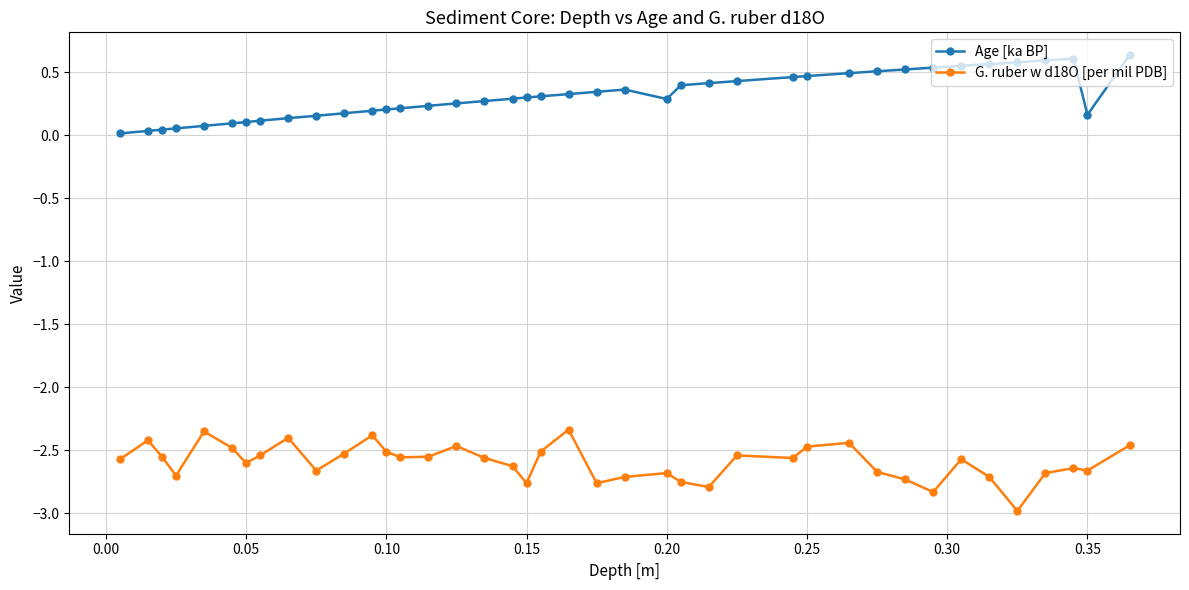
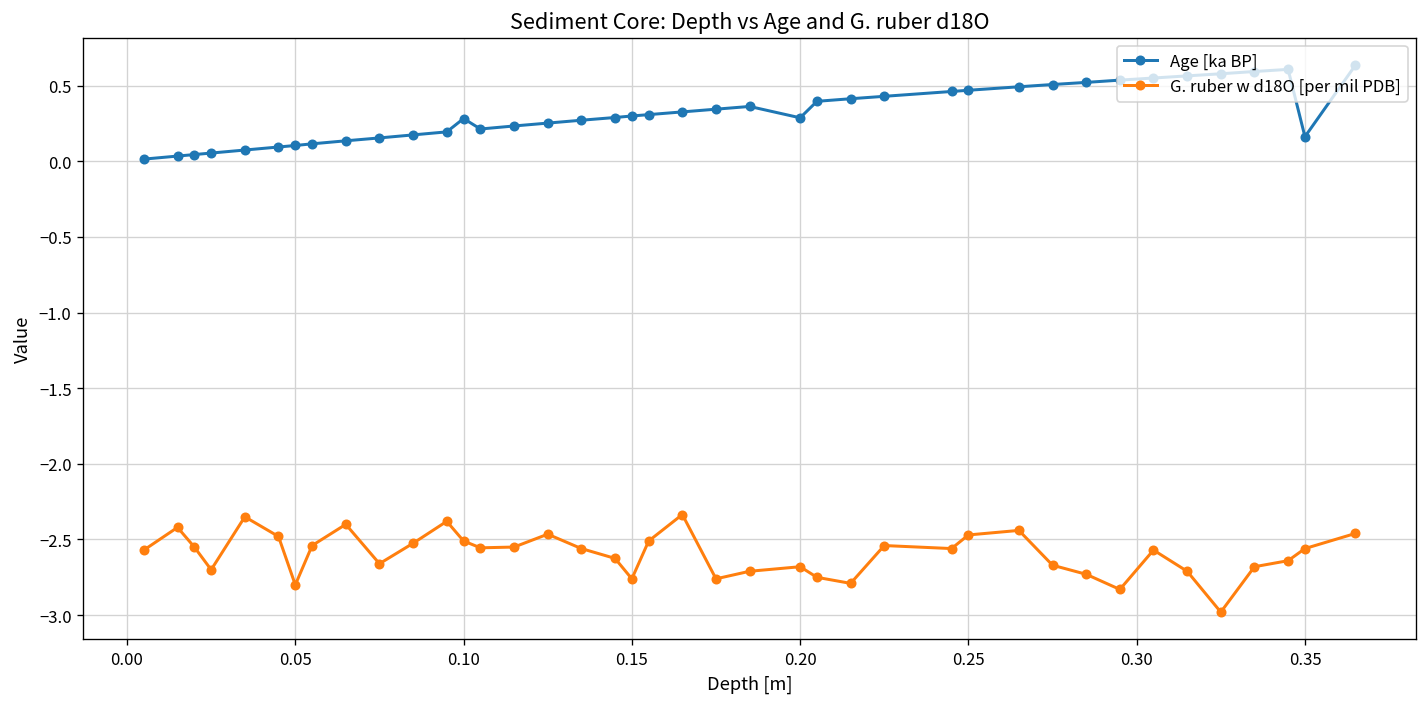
G. ruber w d18O [per mil PDB], 0.05: -2.6 -> -2.8
Age [ka BP], 0.10: 0.20 -> 0.28
G. ruber w d18O [per mil PDB], 0.35: -2.66 -> -2.56
